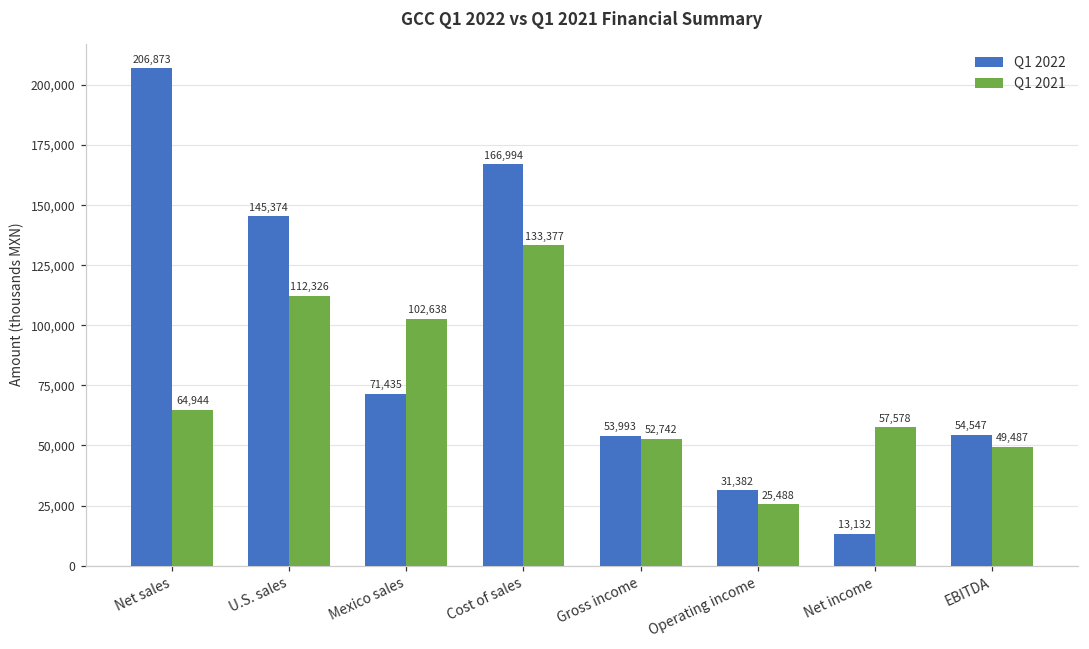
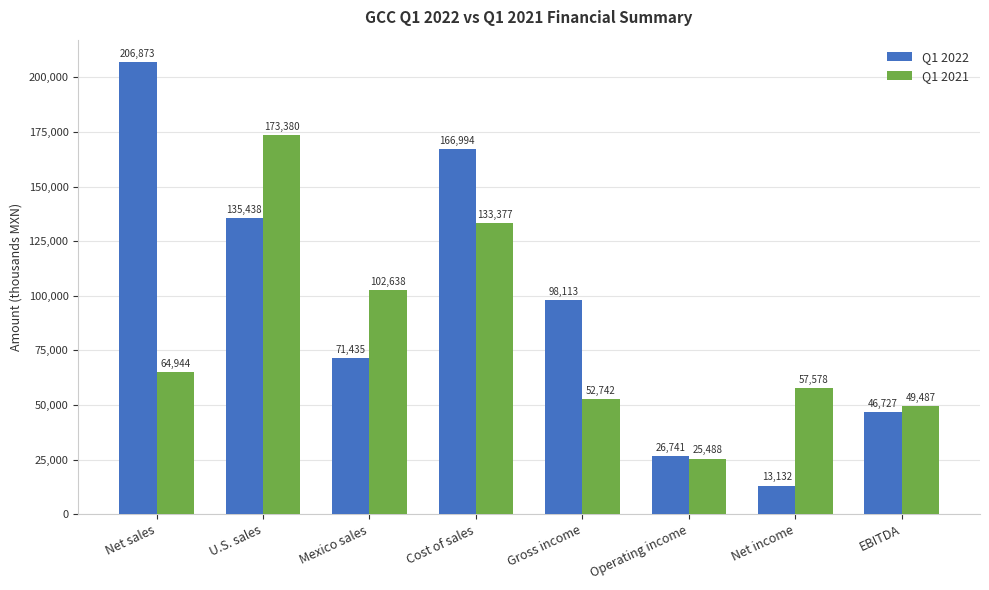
Q1 2022, U.S. sales: 145,374 -> 135,438
Q1 2021, U.S. sales: 112,326 -> 173,380
Q1 2022, Gross income: 53,993 -> 98,113
Q1 2022, Operating income: 31,382 -> 26,741
Q1 2022, EBITDA: 54,547 -> 46,727
